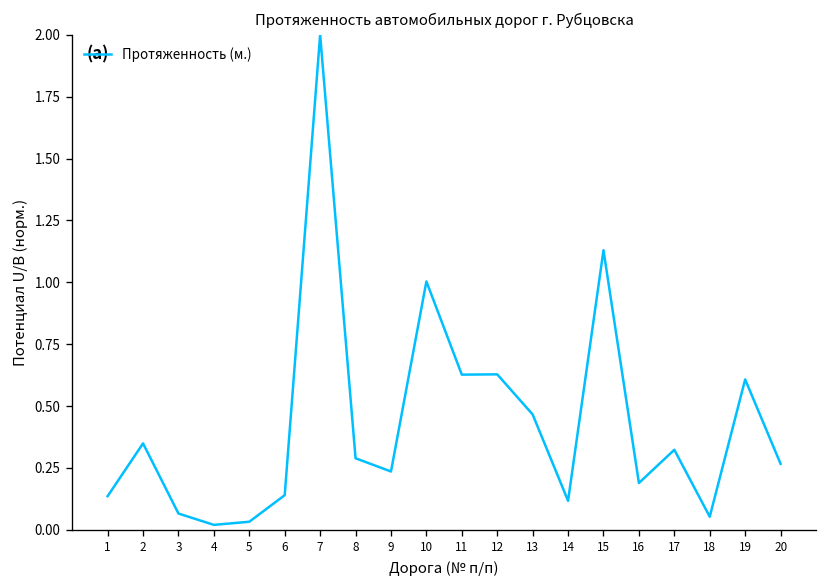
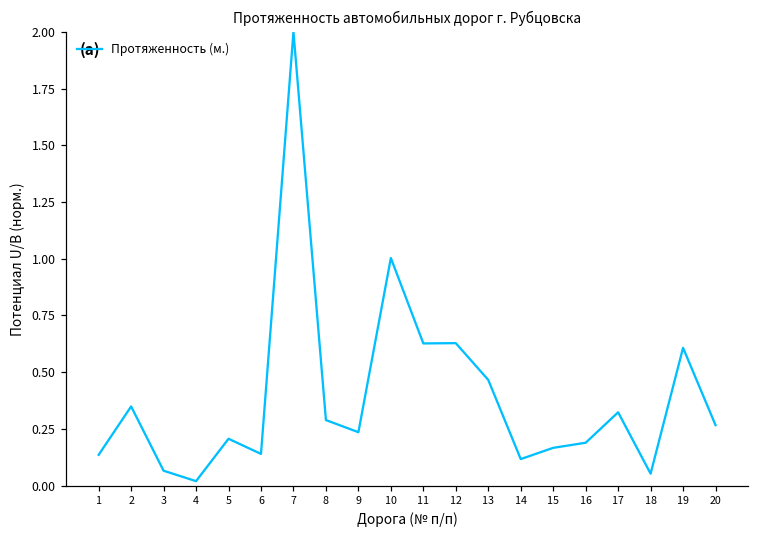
5: 0.03 -> 0.21
15: 1.13 -> 0.17
